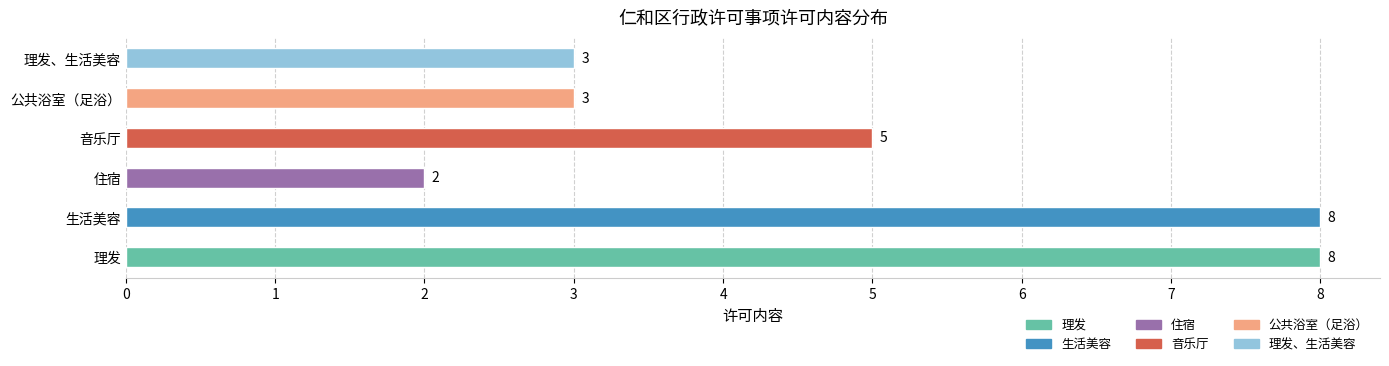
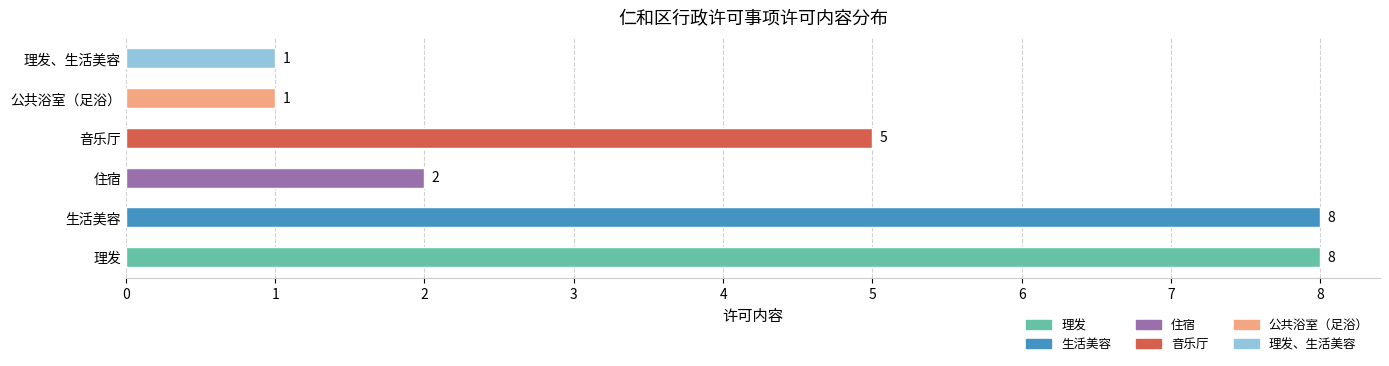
理发、生活美容: 3 -> 1
公共浴室（足浴）: 3 -> 1
